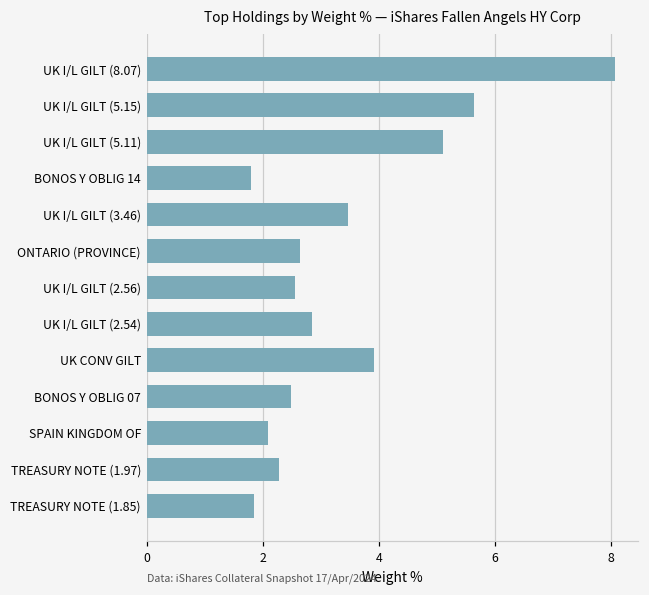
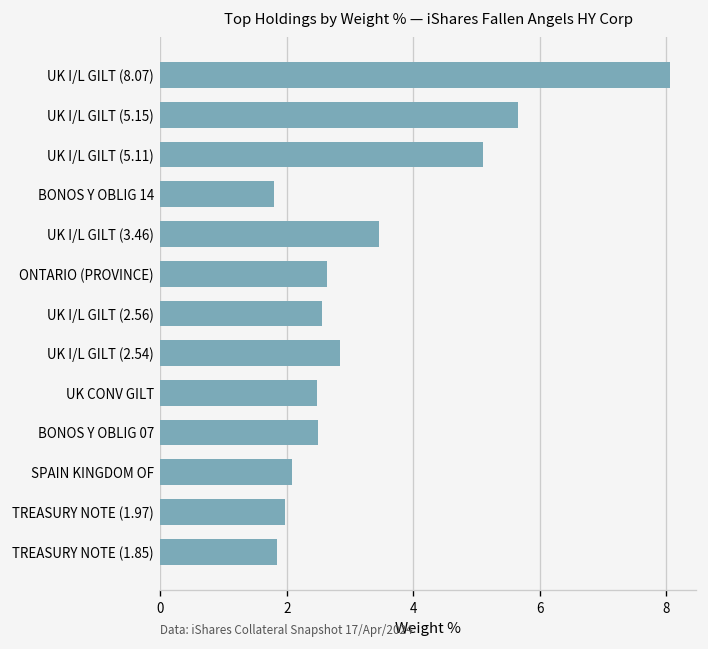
UK CONV GILT: 3.9 -> 2.5
TREASURY NOTE (1.97): 2.3 -> 2.0
